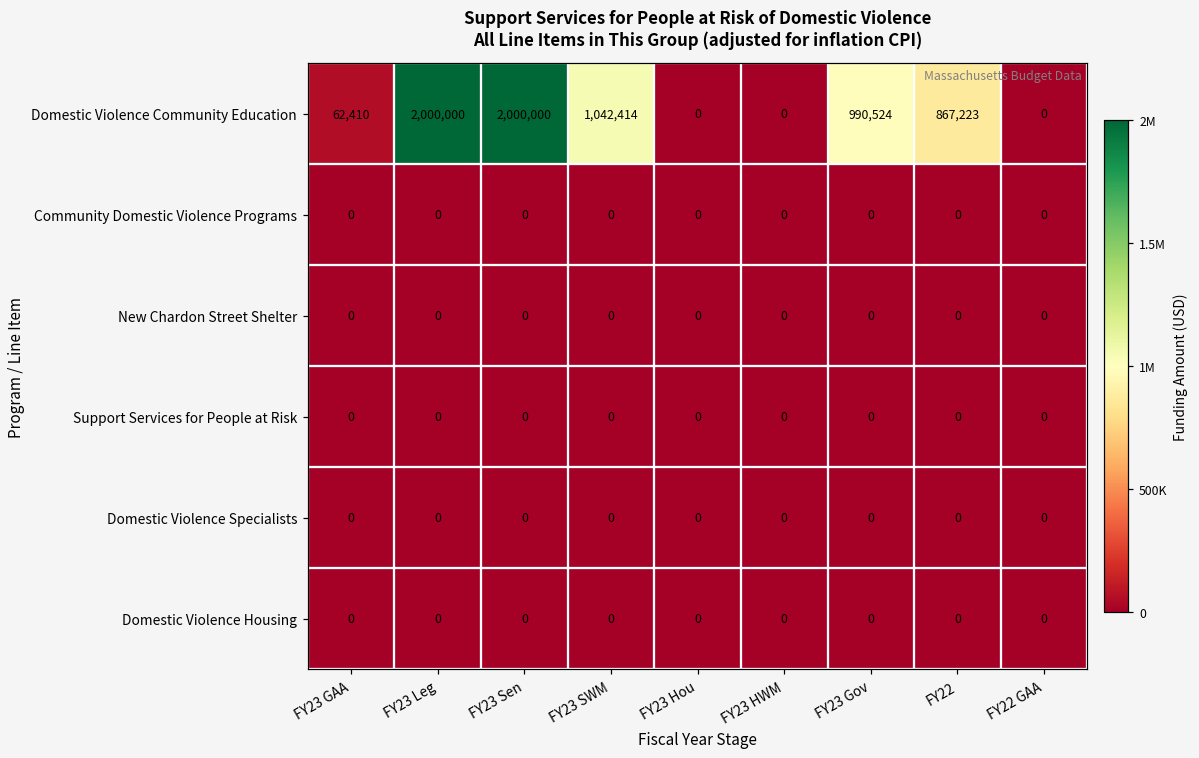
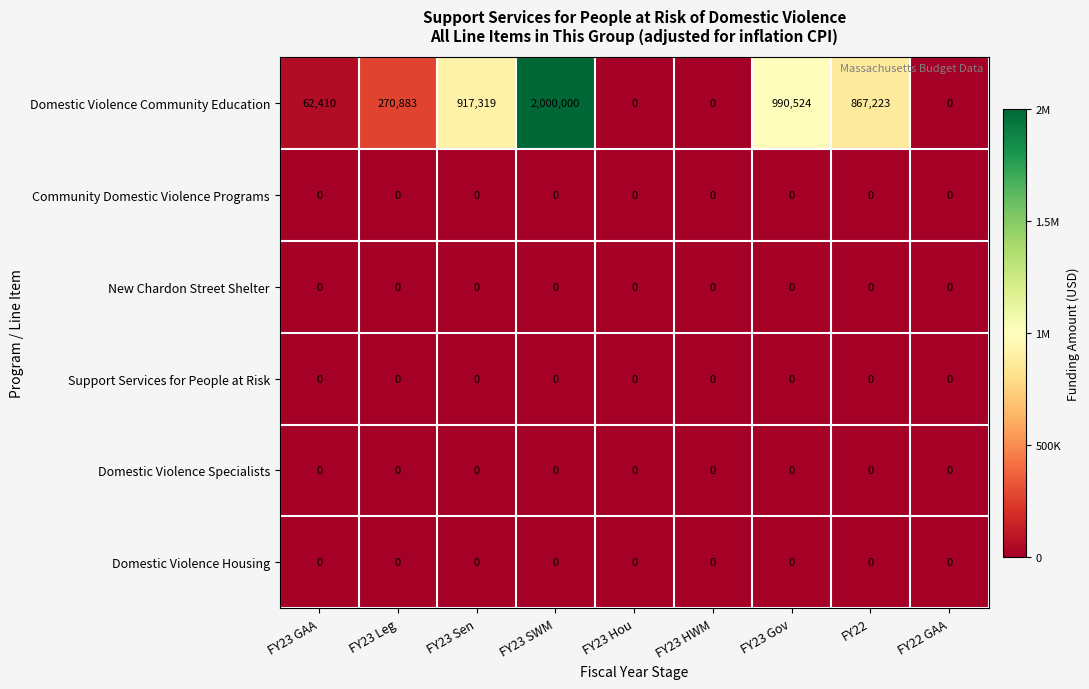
Domestic Violence Community Education, FY23 Leg: 2,000,000 -> 270,883
Domestic Violence Community Education, FY23 Sen: 2,000,000 -> 917,319
Domestic Violence Community Education, FY23 SWM: 1,042,414 -> 2,000,000
